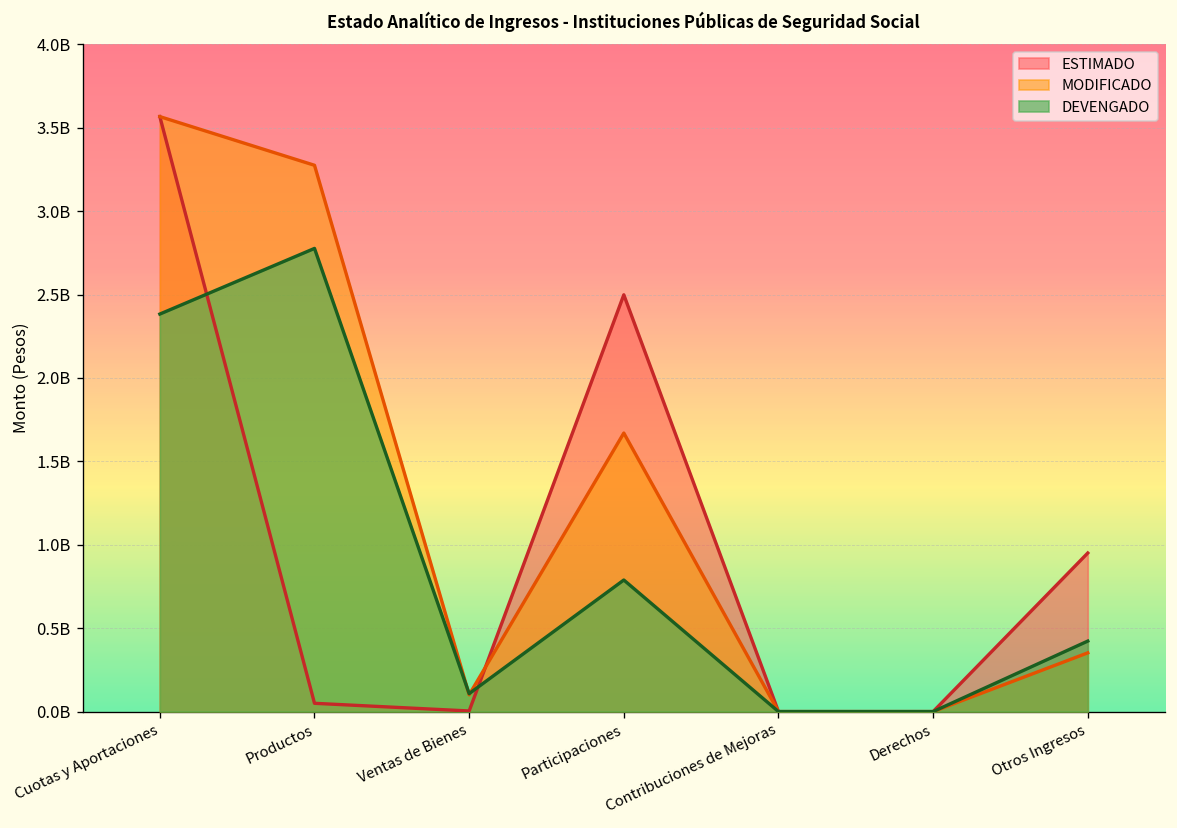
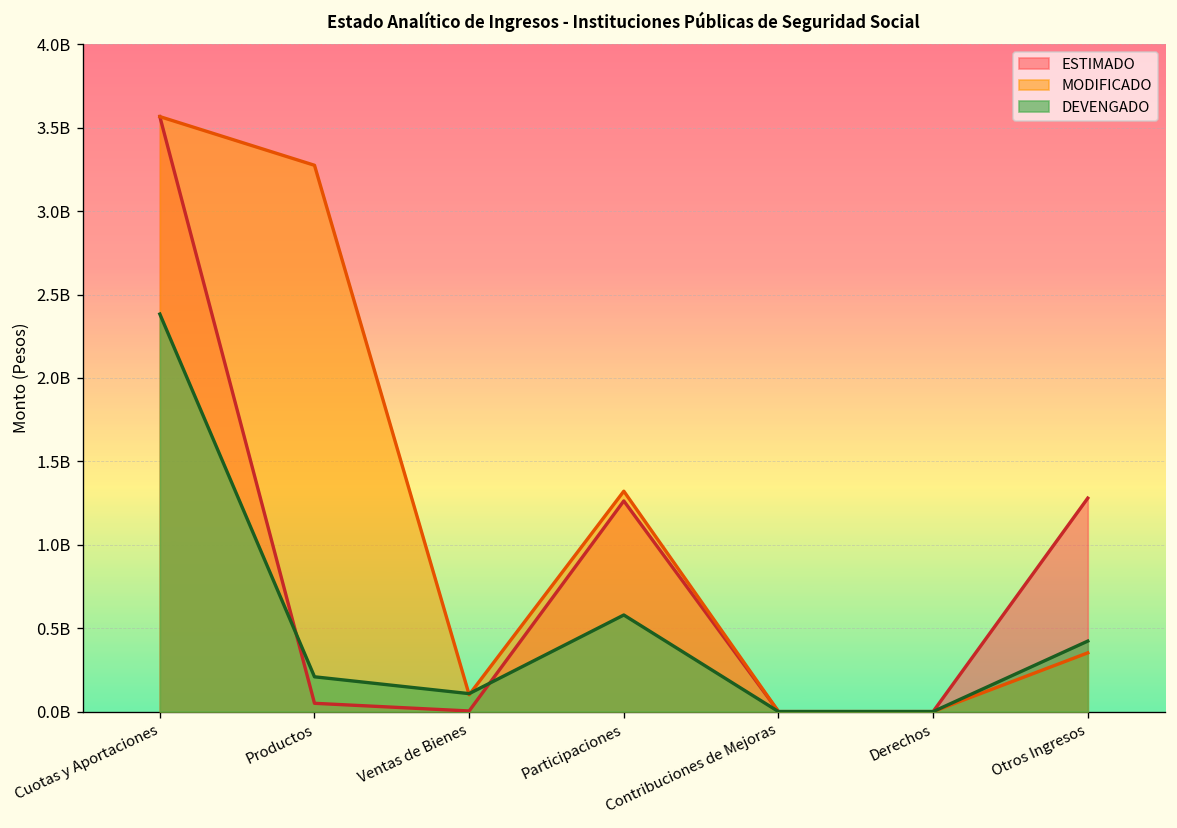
DEVENGADO, Productos: 2780000000 -> 210000000
ESTIMADO, Participaciones: 2500000000 -> 1260000000
MODIFICADO, Participaciones: 1670000000 -> 1320000000
DEVENGADO, Participaciones: 790000000 -> 580000000
ESTIMADO, Otros Ingresos: 950000000 -> 1280000000
